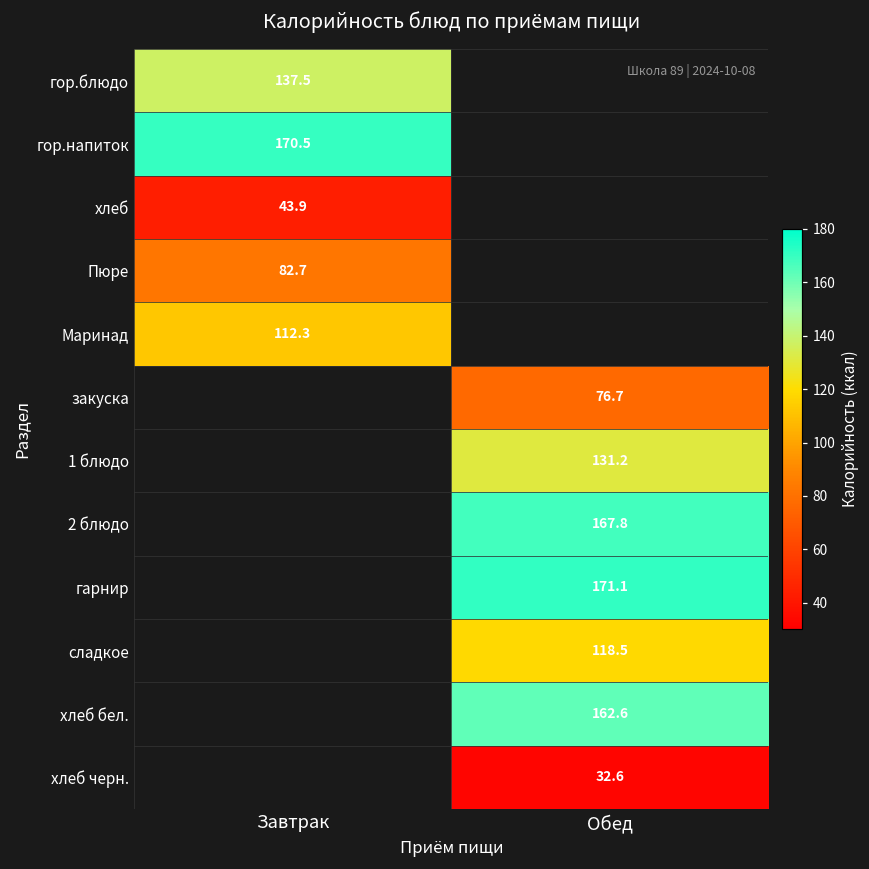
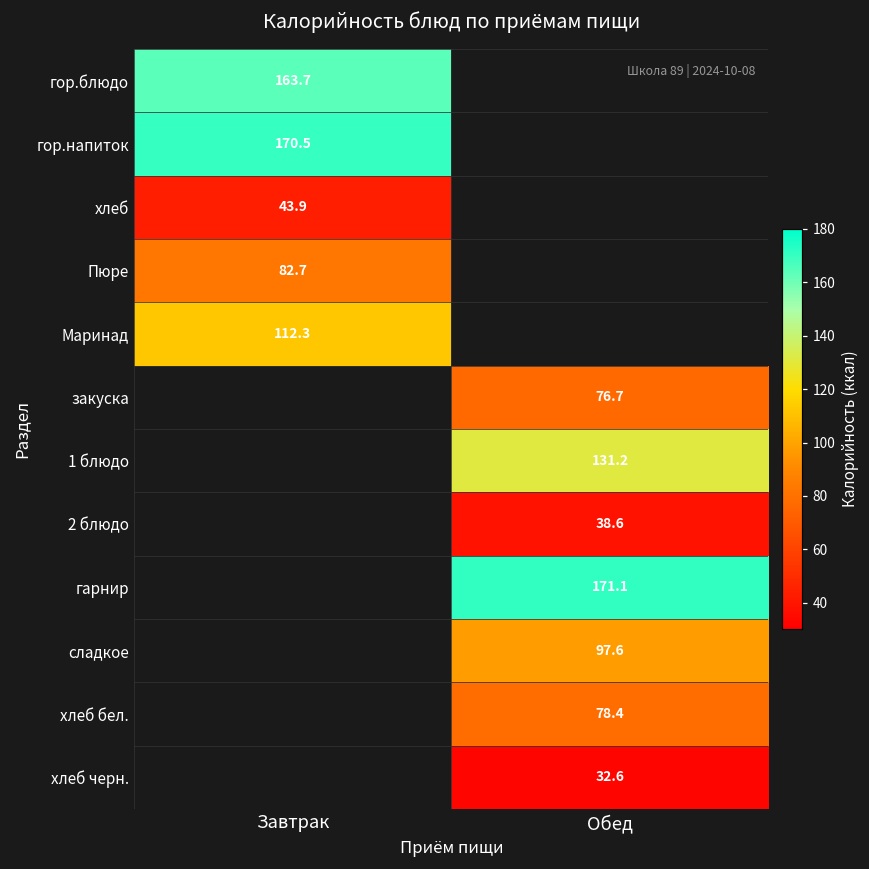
гор.блюдо, Завтрак: 137.5 -> 163.7
2 блюдо, Обед: 167.8 -> 38.6
сладкое, Обед: 118.5 -> 97.6
хлеб бел., Обед: 162.6 -> 78.4
